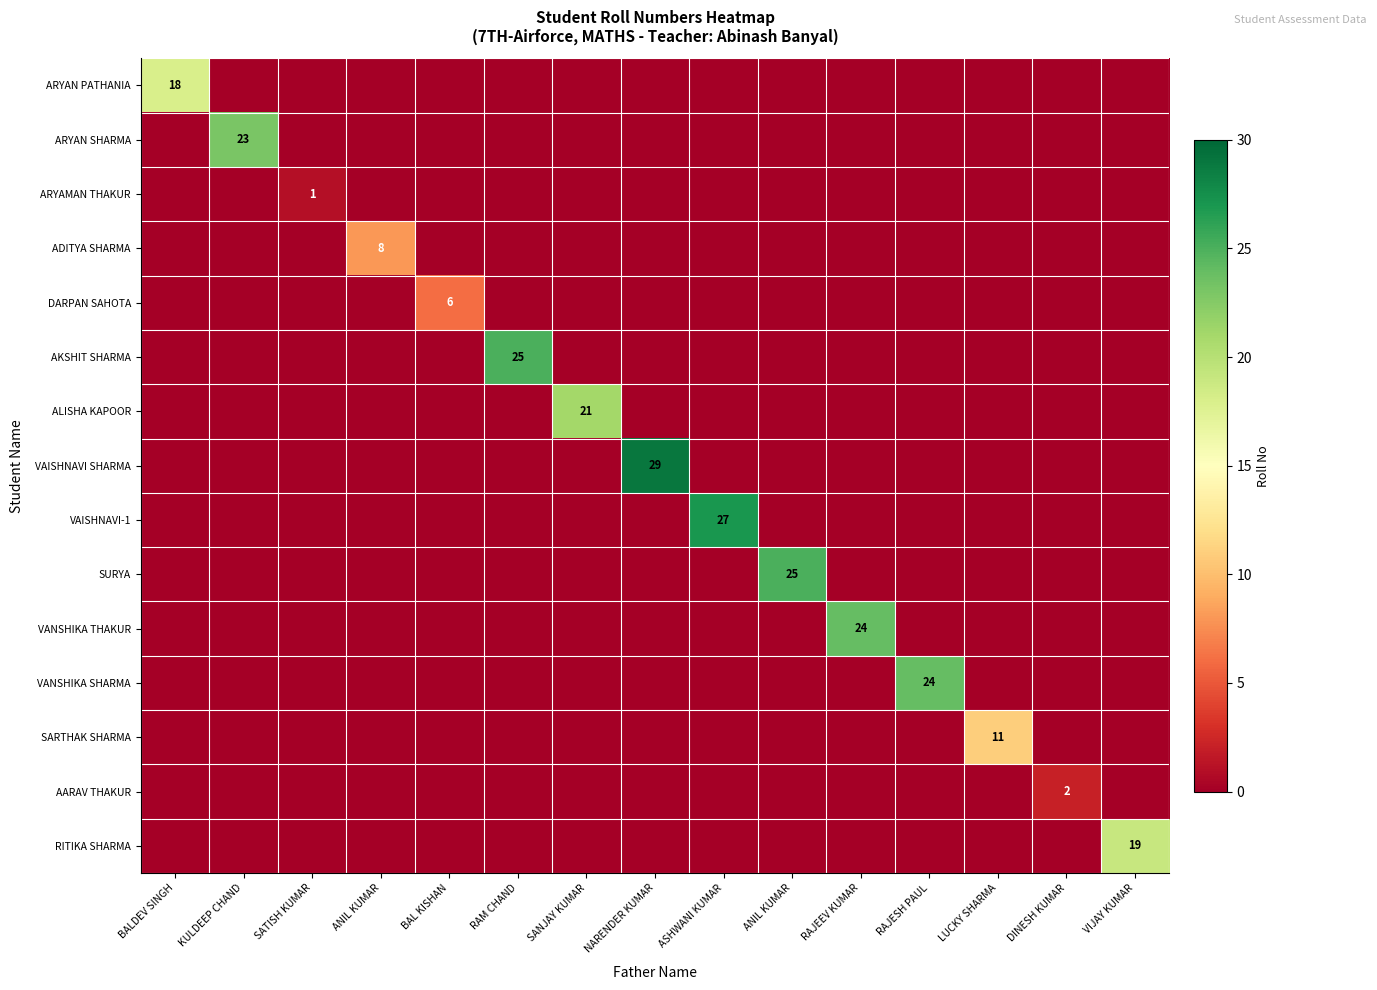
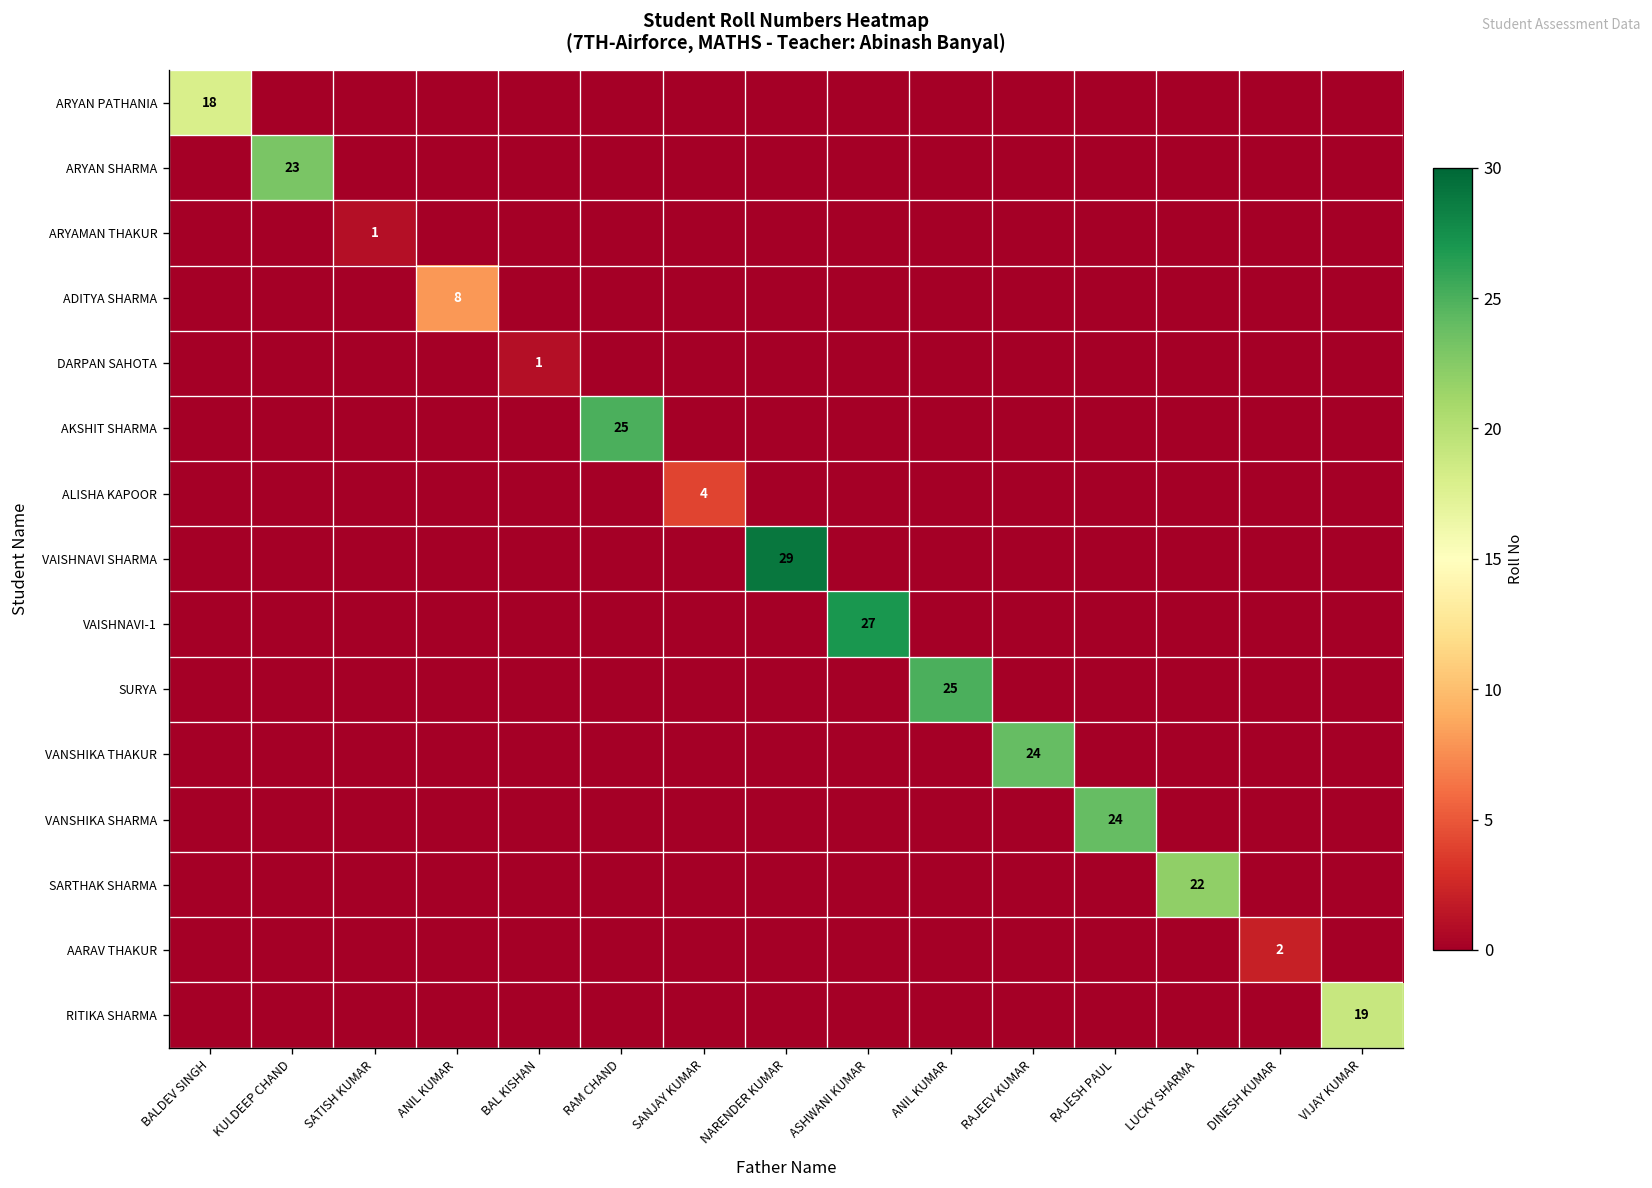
DARPAN SAHOTA, BAL KISHAN: 6 -> 1
ALISHA KAPOOR, SANJAY KUMAR: 21 -> 4
SARTHAK SHARMA, LUCKY SHARMA: 11 -> 22
